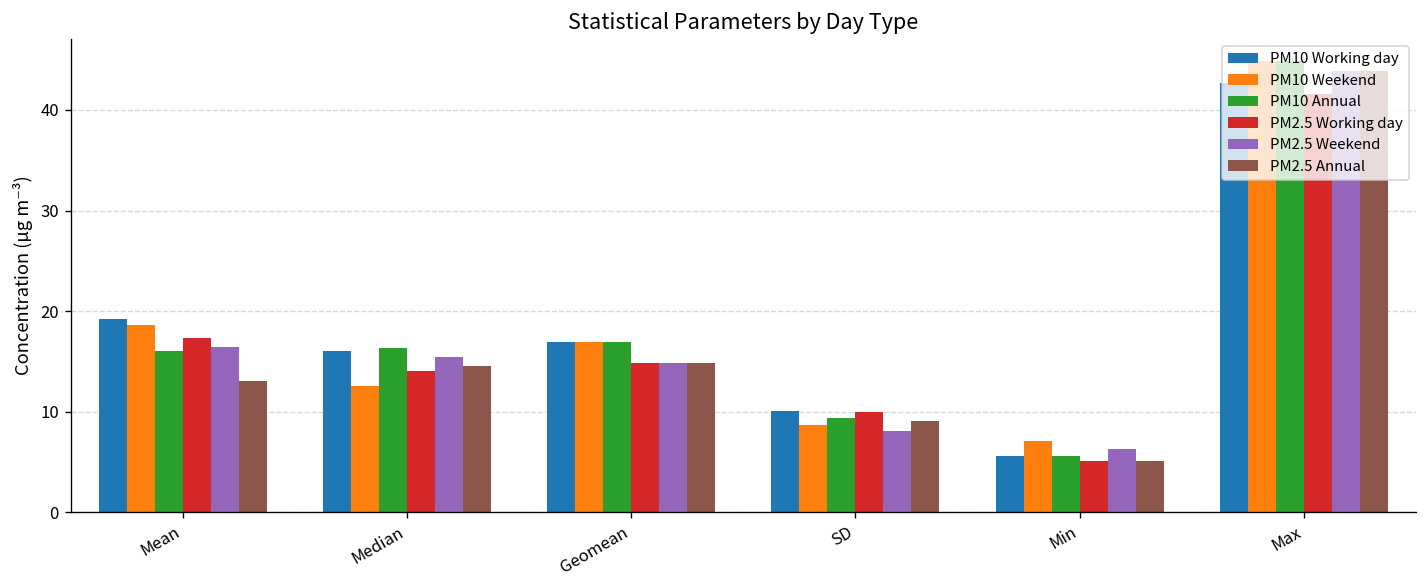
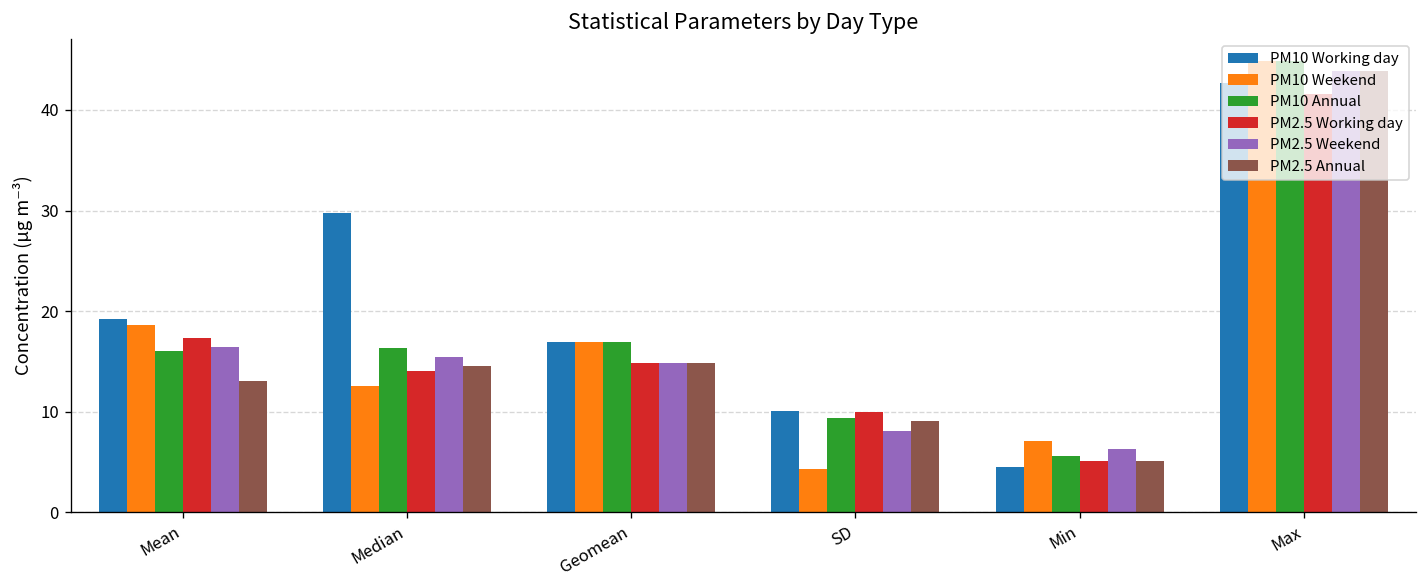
PM10 Working day, Median: 16 -> 30
PM10 Weekend, SD: 9 -> 4
PM10 Working day, Min: 6 -> 4
